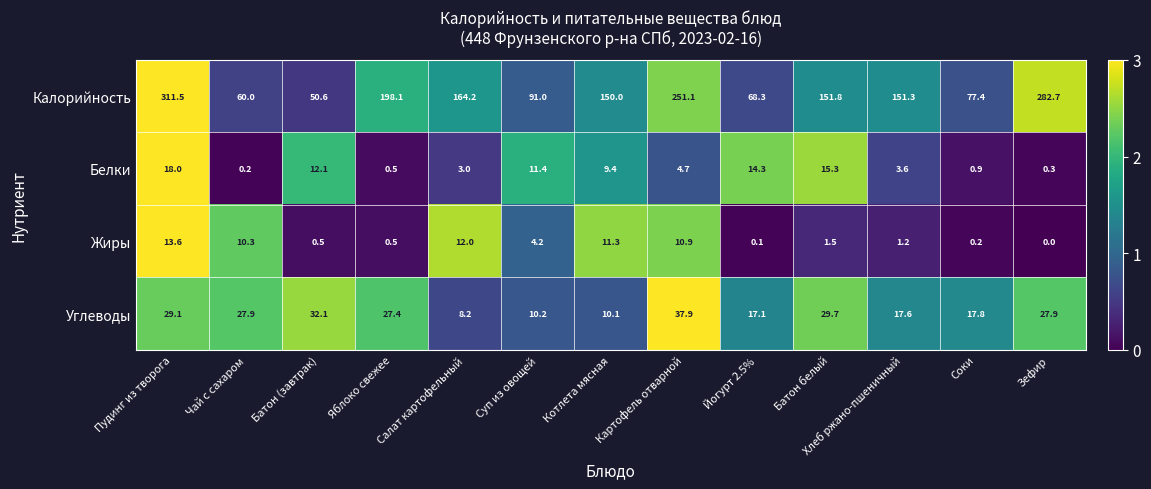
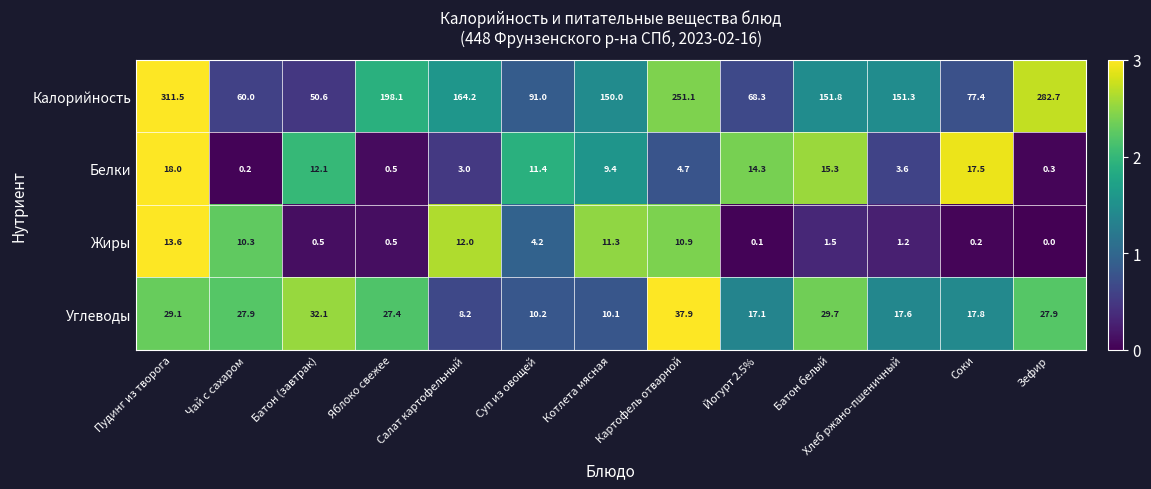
Белки, Соки: 0.9 -> 17.5
